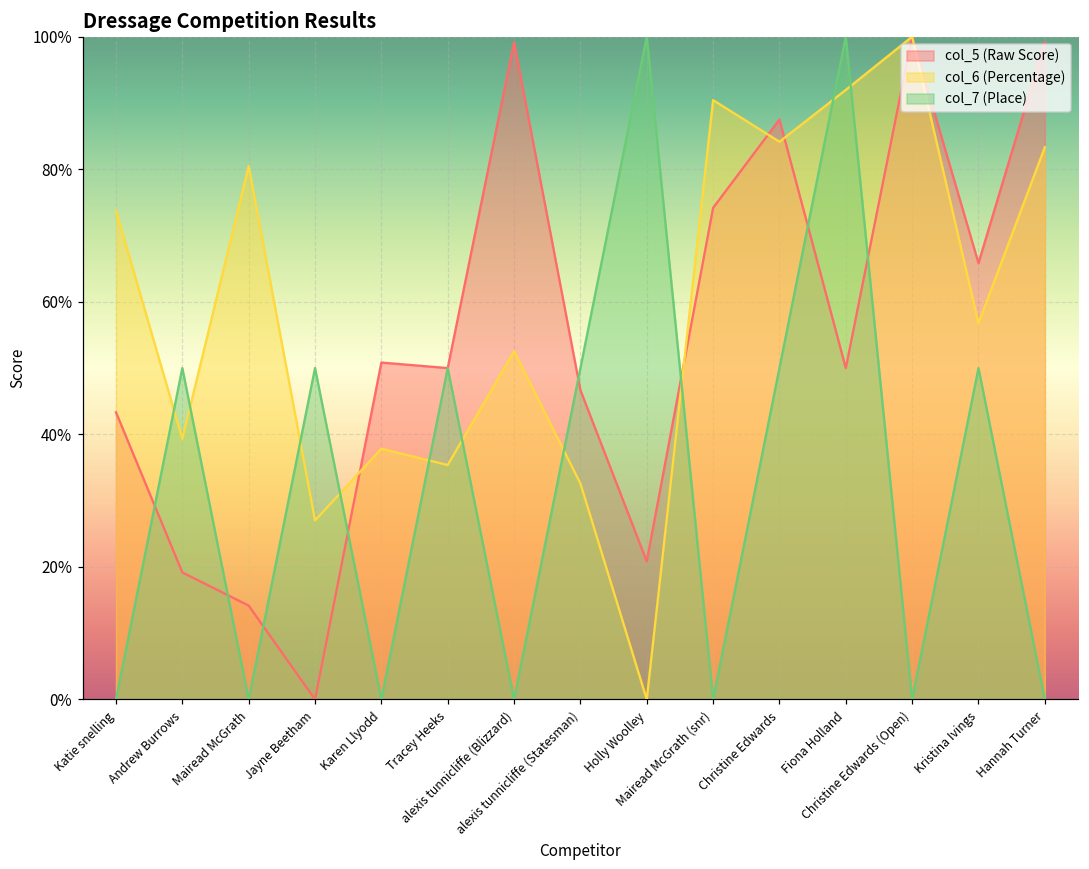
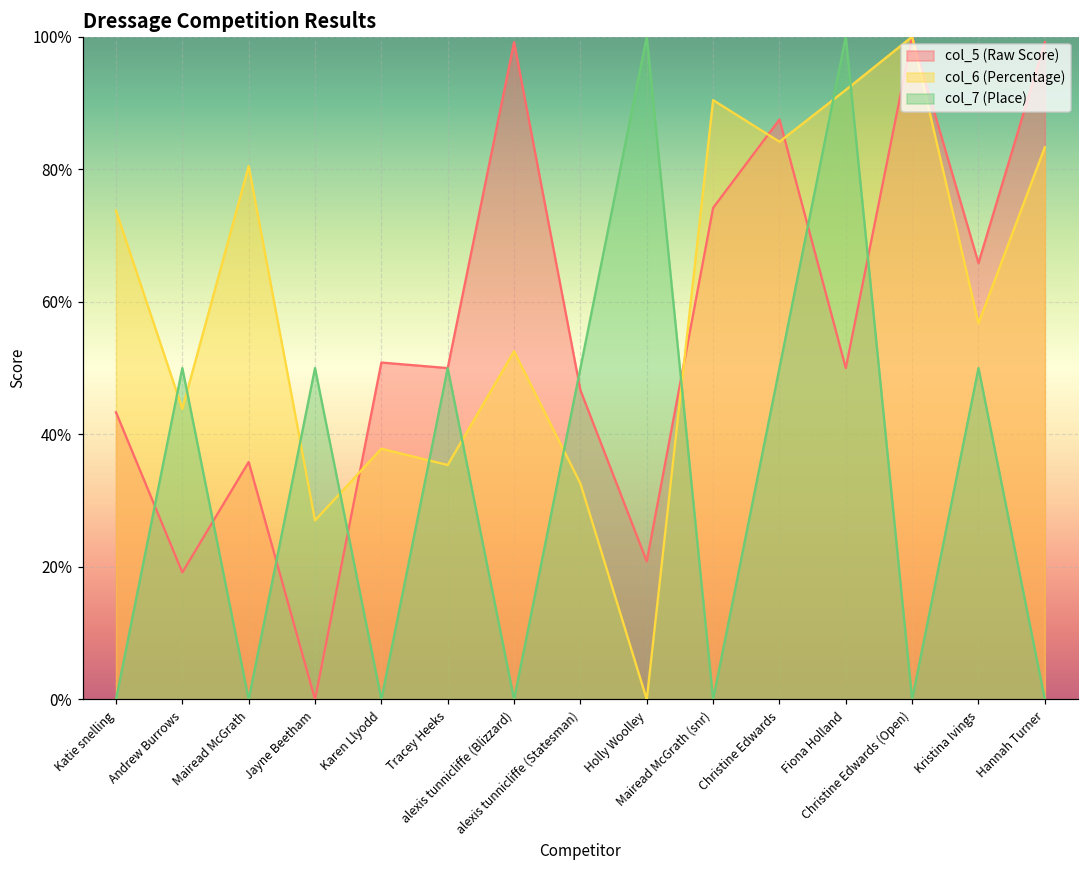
col_6 (Percentage), Andrew Burrows: 39% -> 44%
col_5 (Raw Score), Mairead McGrath: 14% -> 36%
